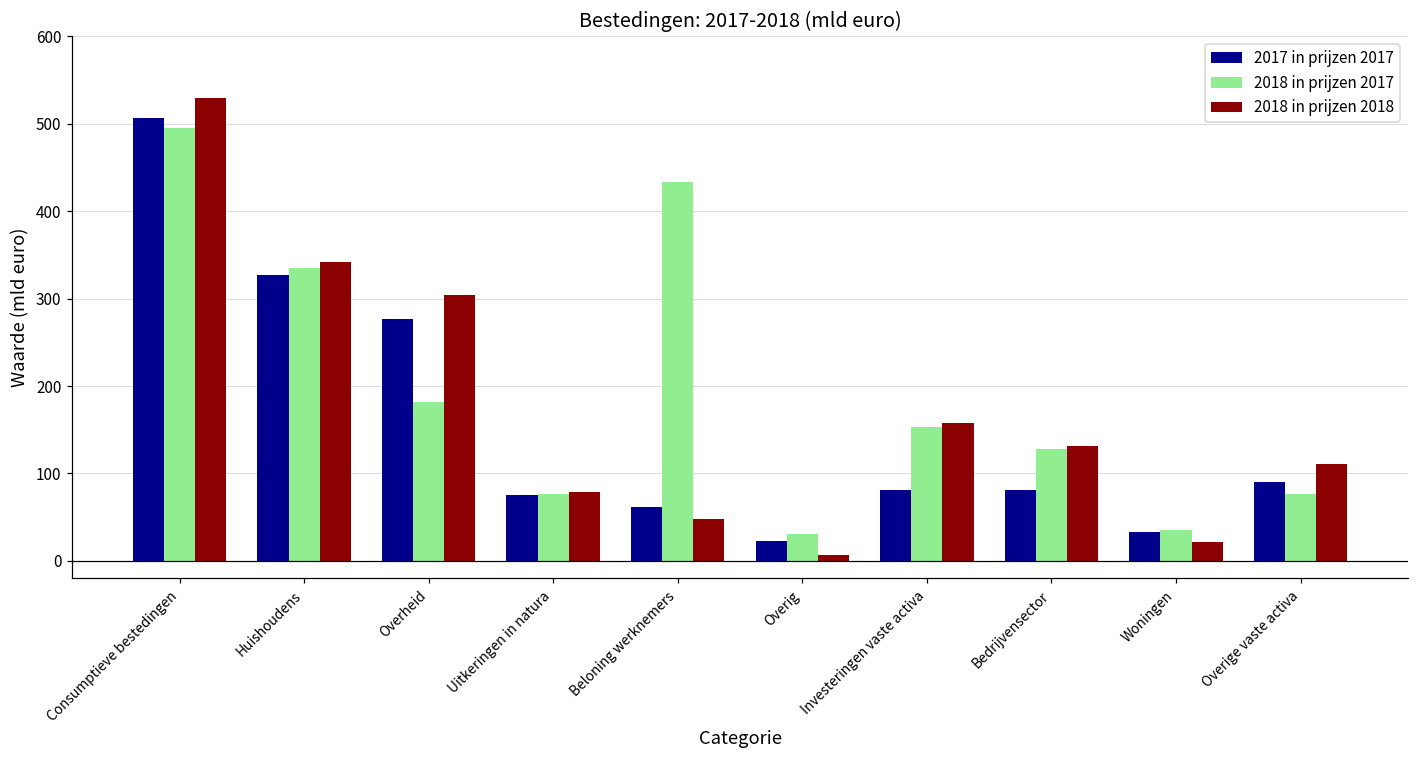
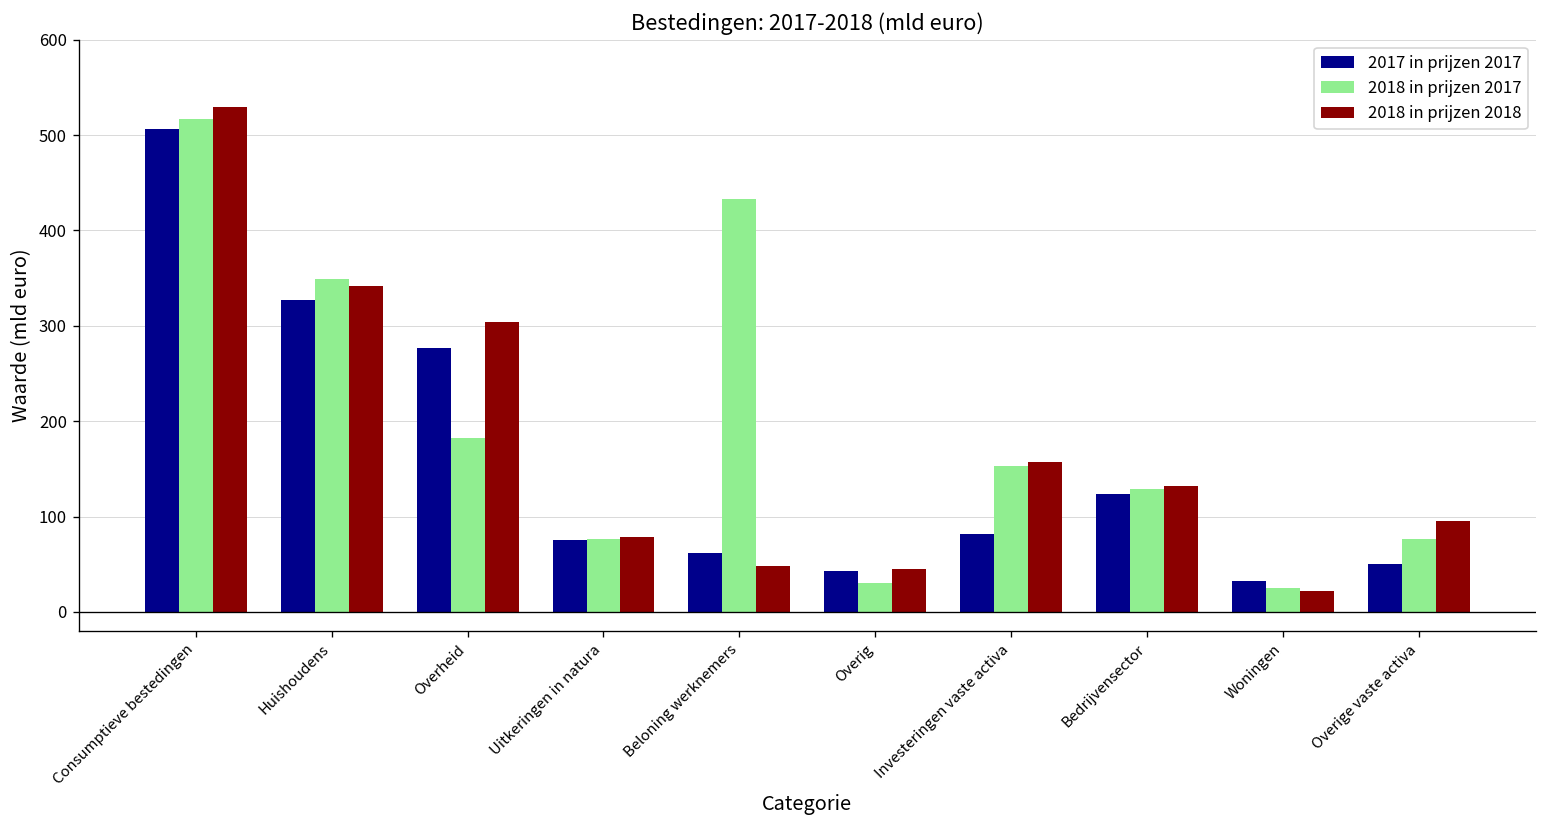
2018 in prijzen 2017, Consumptieve bestedingen: 490 -> 520
2018 in prijzen 2017, Huishoudens: 330 -> 350
2017 in prijzen 2017, Overig: 20 -> 40
2018 in prijzen 2018, Overig: 10 -> 50
2017 in prijzen 2017, Bedrijvensector: 80 -> 120
2018 in prijzen 2017, Woningen: 40 -> 20
2017 in prijzen 2017, Overige vaste activa: 90 -> 50
2018 in prijzen 2018, Overige vaste activa: 110 -> 90
